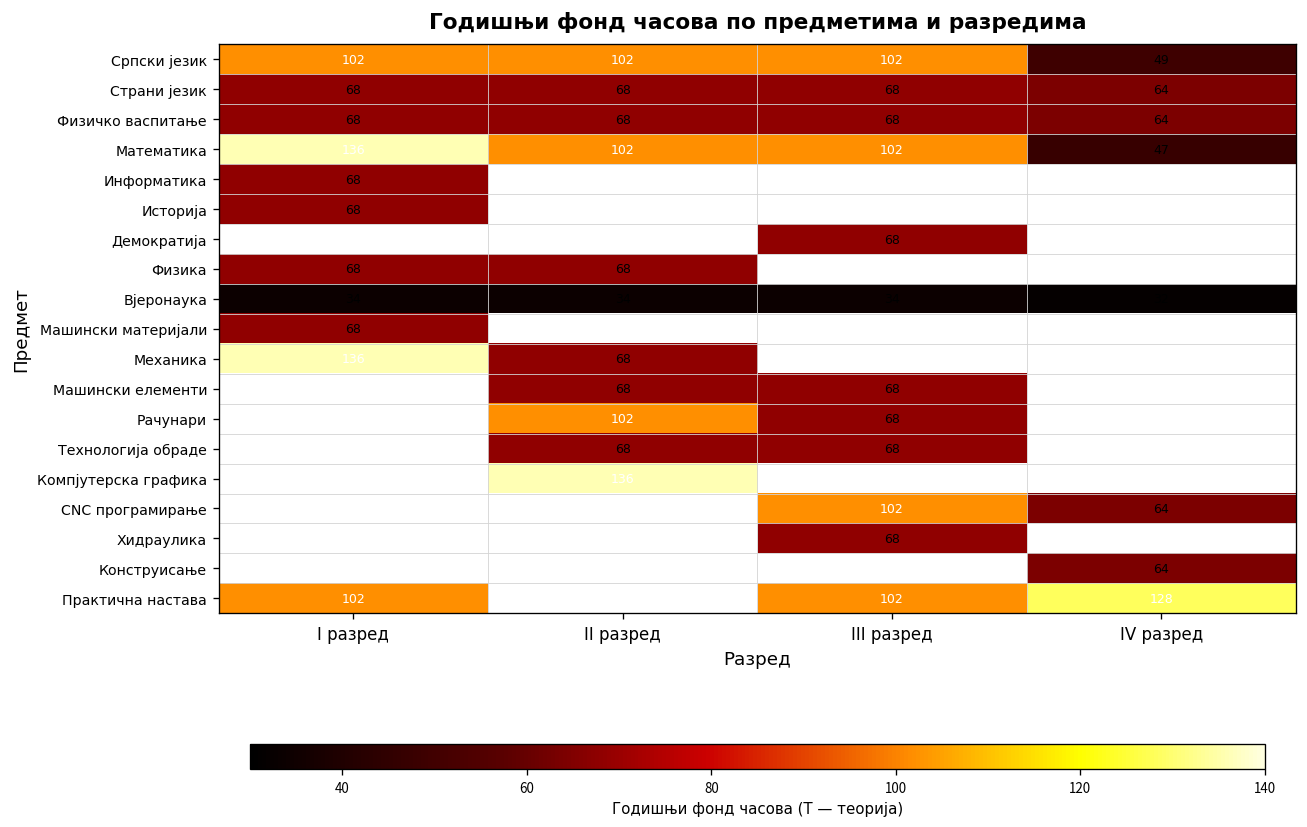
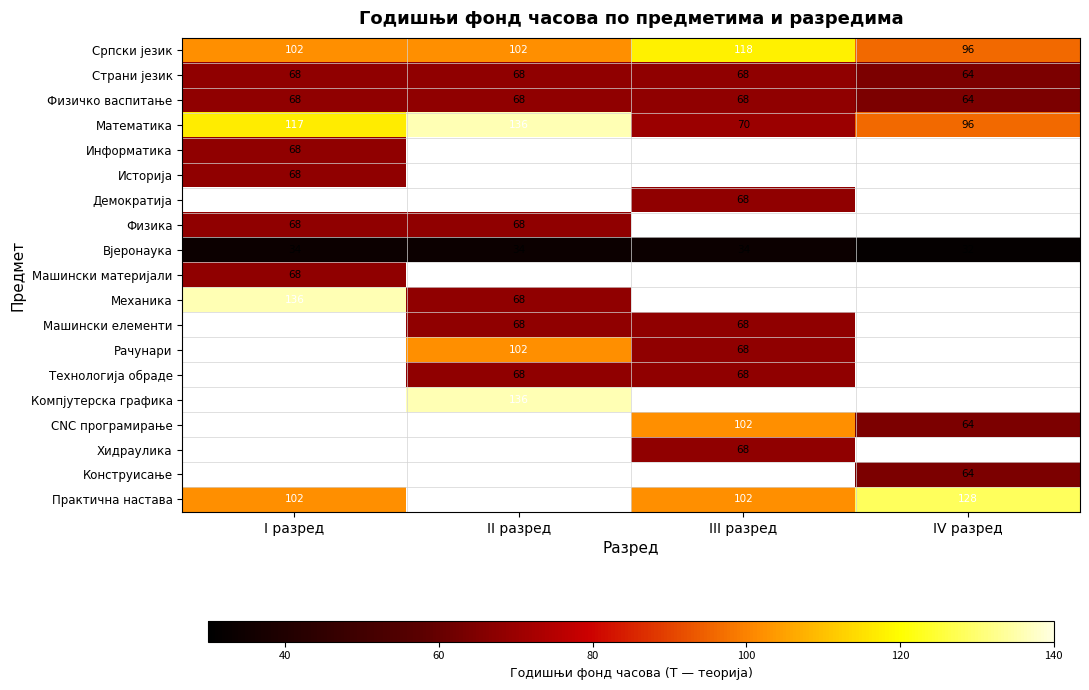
Српски језик, III разред: 102 -> 118
Српски језик, IV разред: 49 -> 96
Математика, I разред: 136 -> 117
Математика, II разред: 102 -> 136
Математика, III разред: 102 -> 70
Математика, IV разред: 47 -> 96
